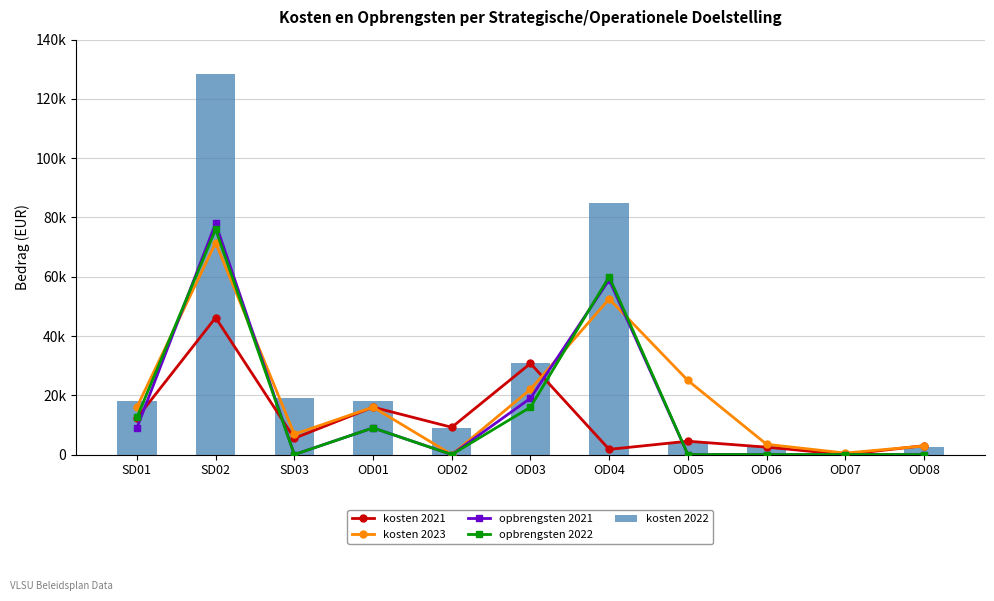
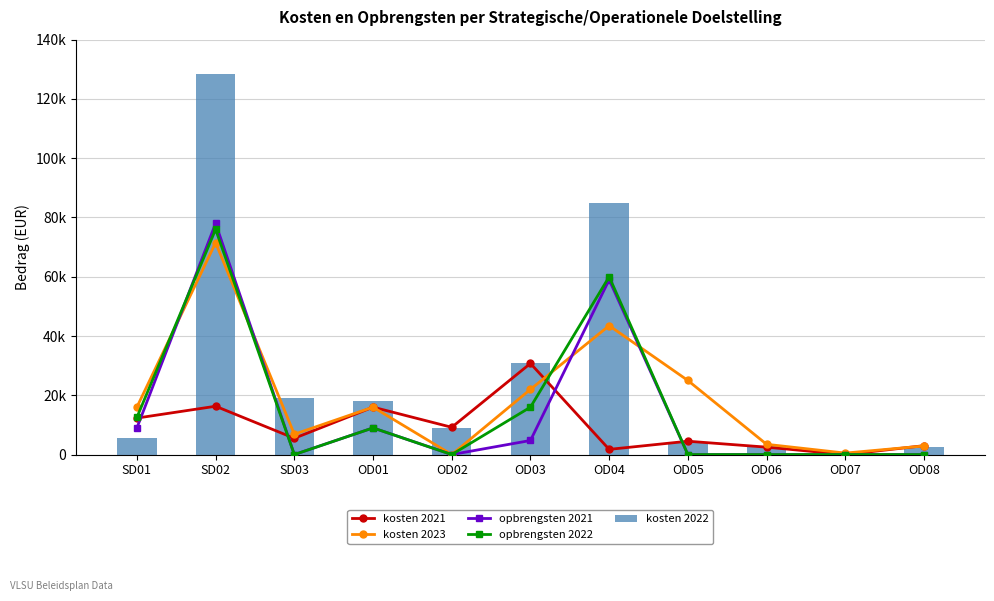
kosten 2022, SD01: 18000 -> 6000
kosten 2021, SD02: 46000 -> 16000
opbrengsten 2021, OD03: 19000 -> 5000
kosten 2023, OD04: 53000 -> 44000
